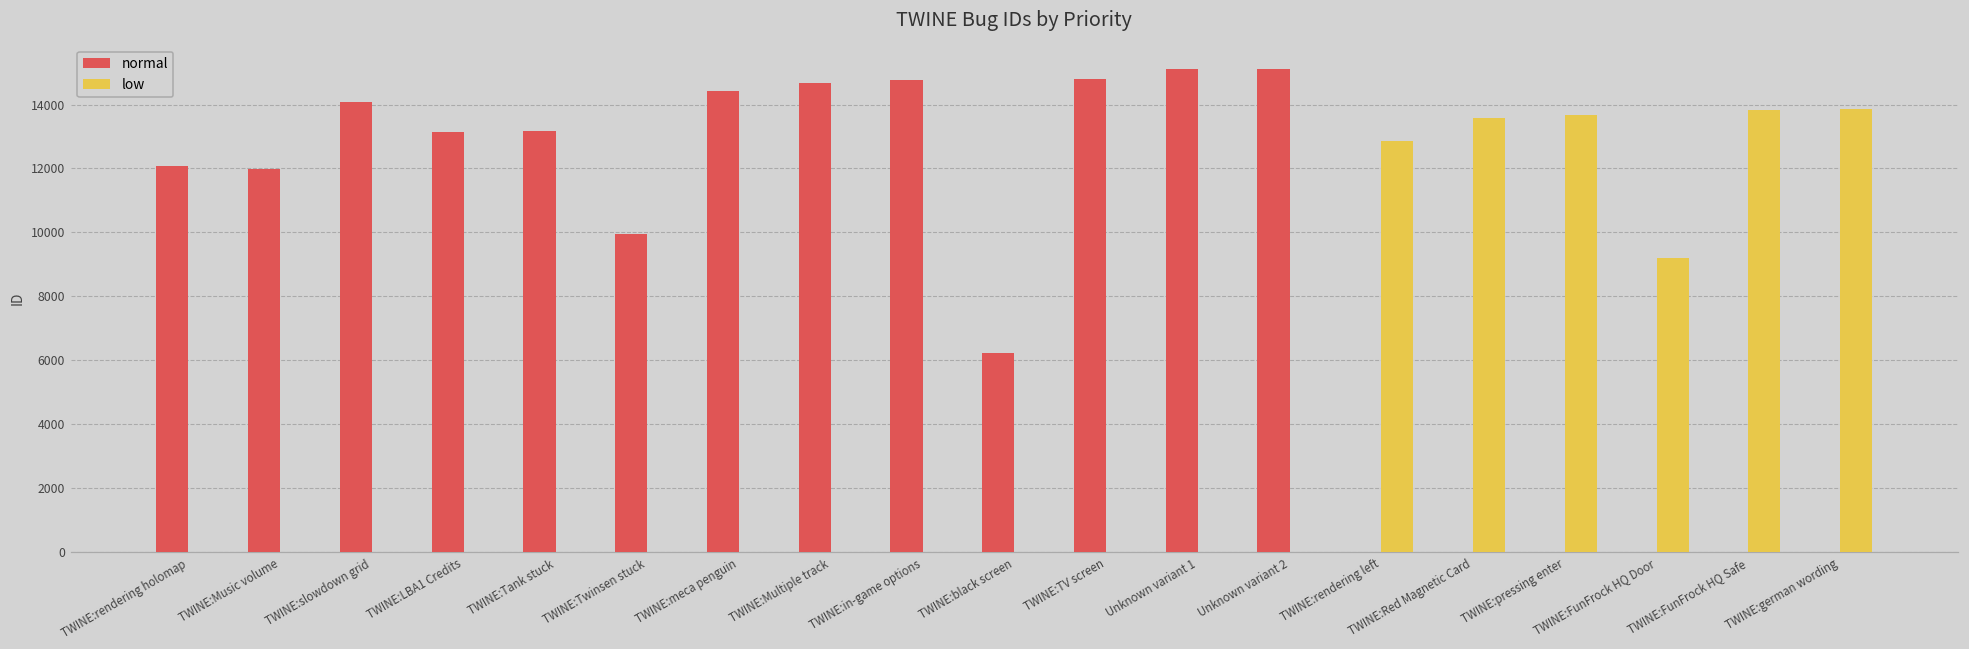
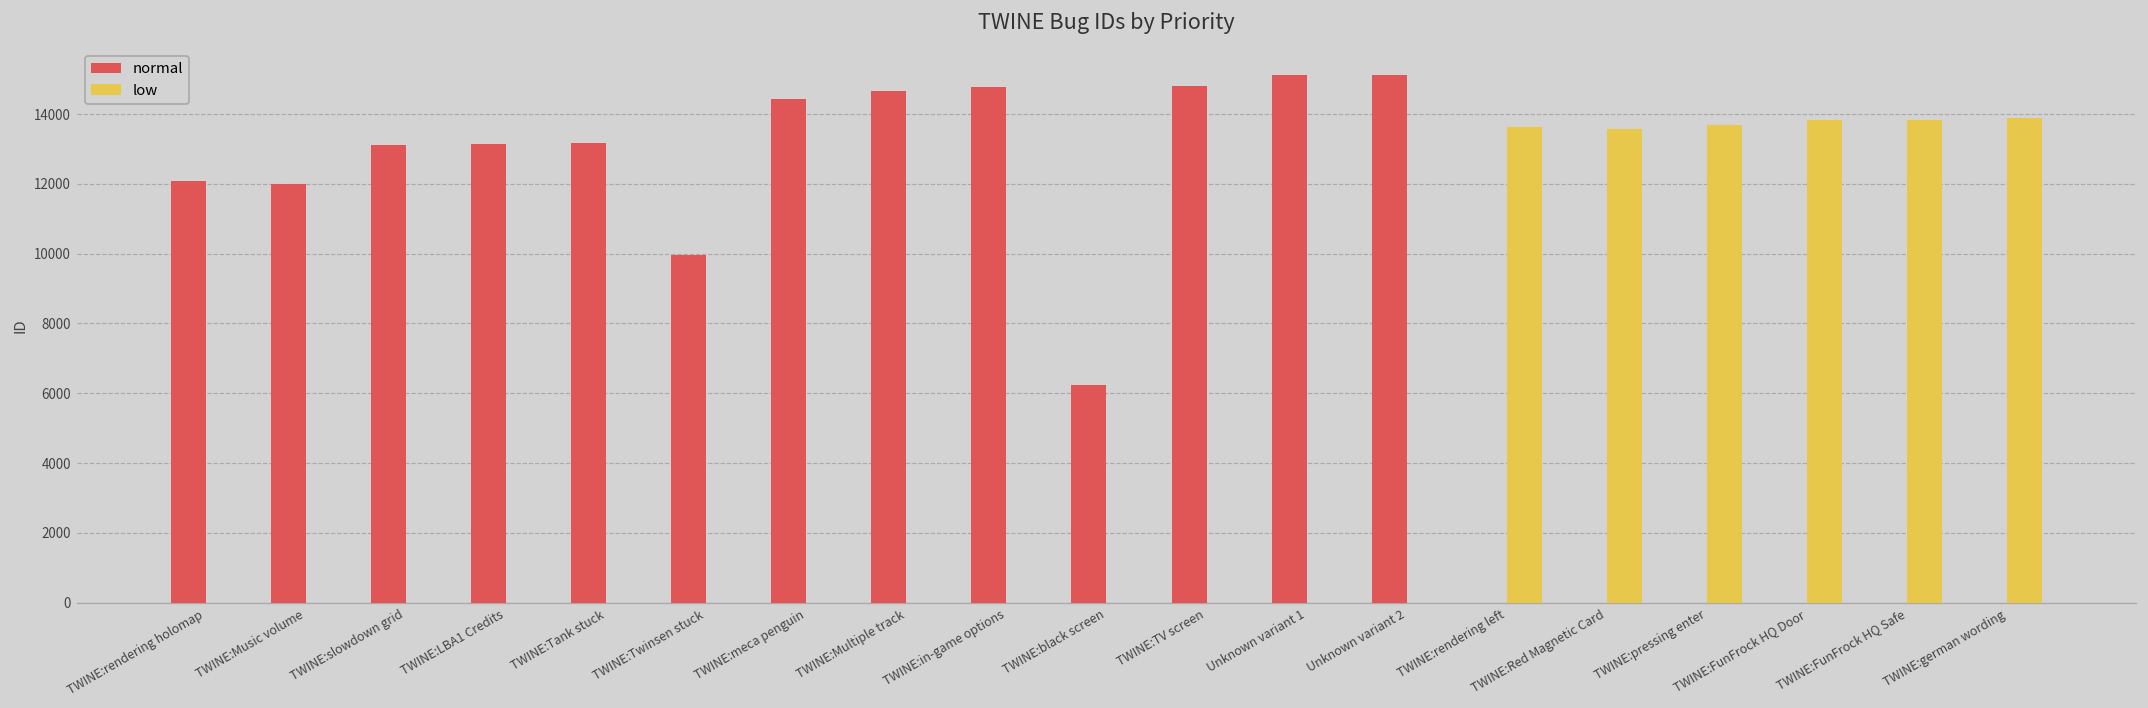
normal, TWINE:slowdown grid: 14100 -> 13100
low, TWINE:rendering left: 12900 -> 13600
low, TWINE:FunFrock HQ Door: 9200 -> 13800
